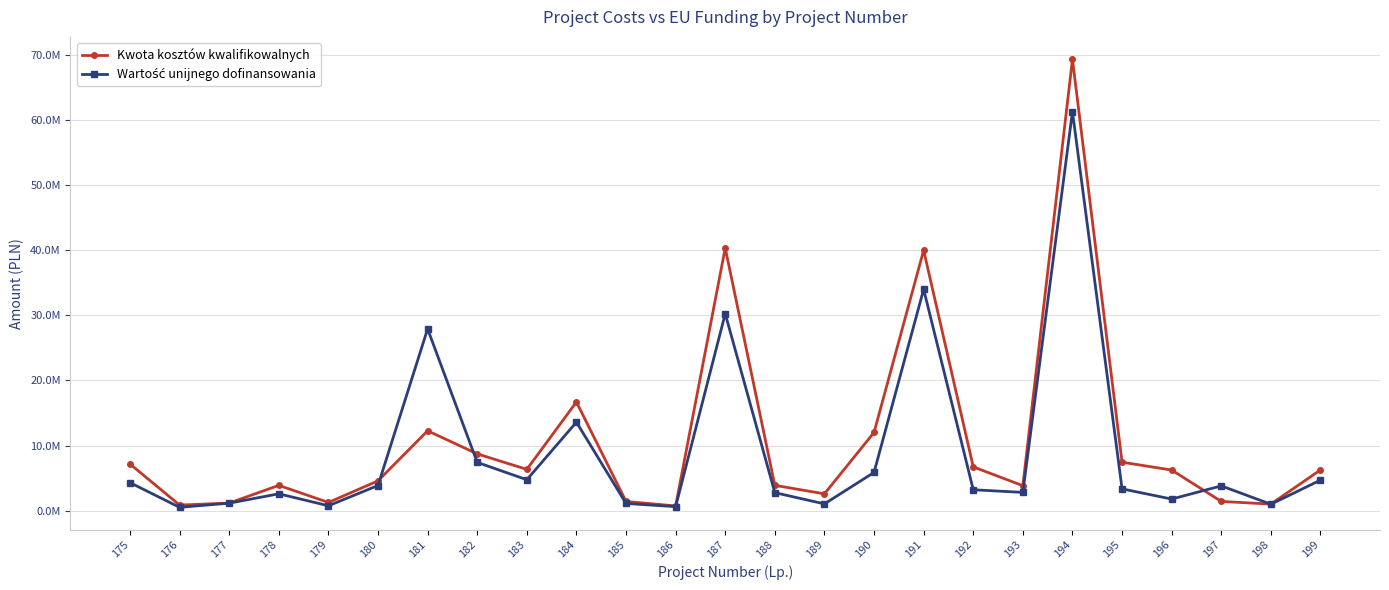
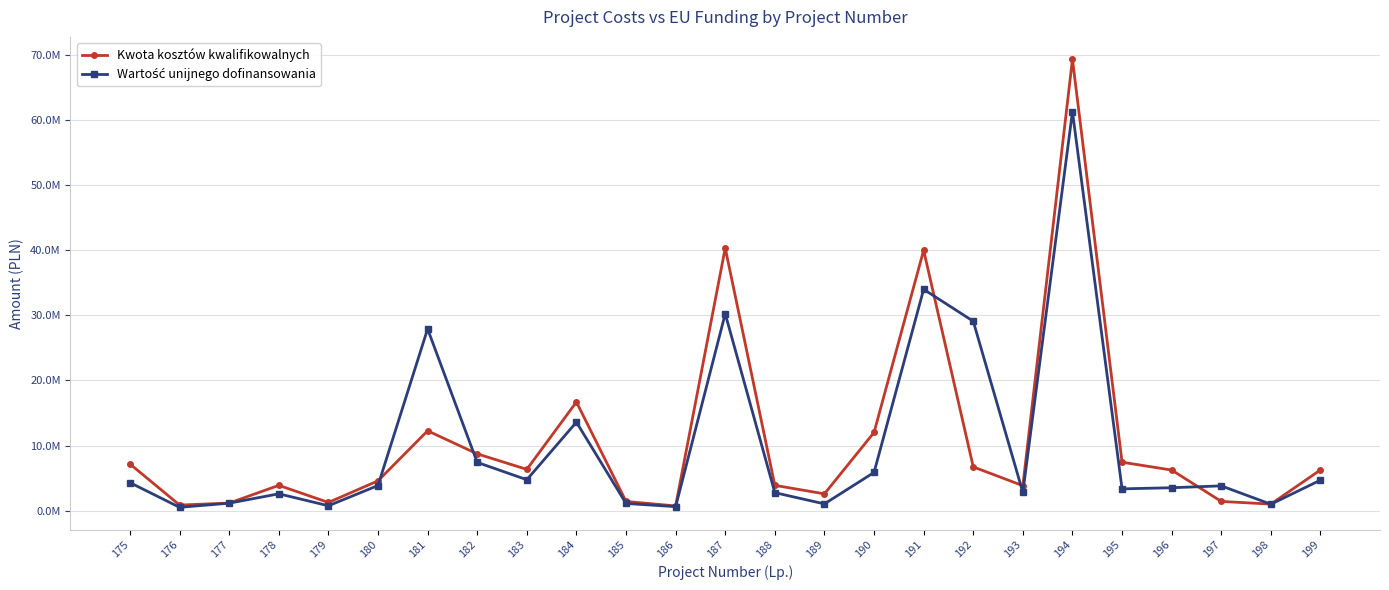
Wartość unijnego dofinansowania, 192: 3000000 -> 29000000
Wartość unijnego dofinansowania, 196: 2000000 -> 4000000
